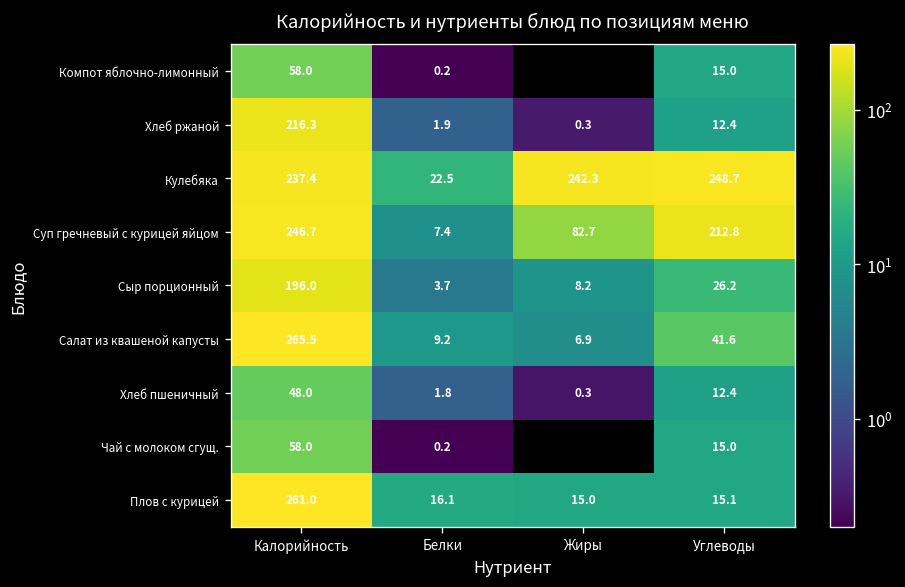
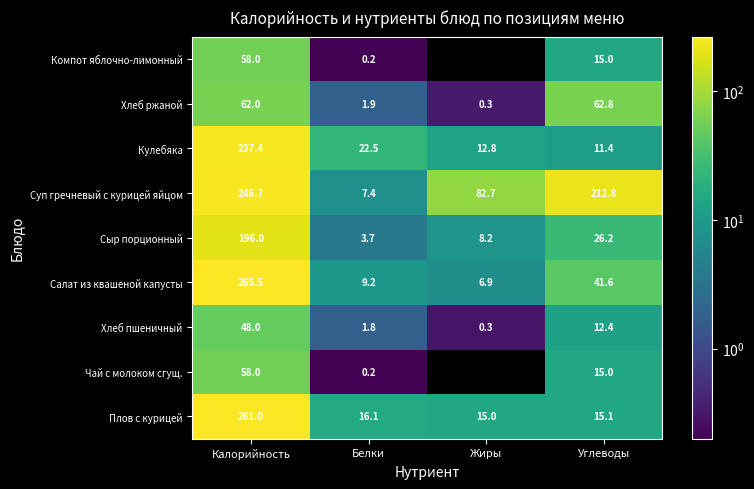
Хлеб ржаной, Калорийность: 216.3 -> 62.0
Хлеб ржаной, Углеводы: 12.4 -> 62.8
Кулебяка, Жиры: 242.3 -> 12.8
Кулебяка, Углеводы: 248.7 -> 11.4
